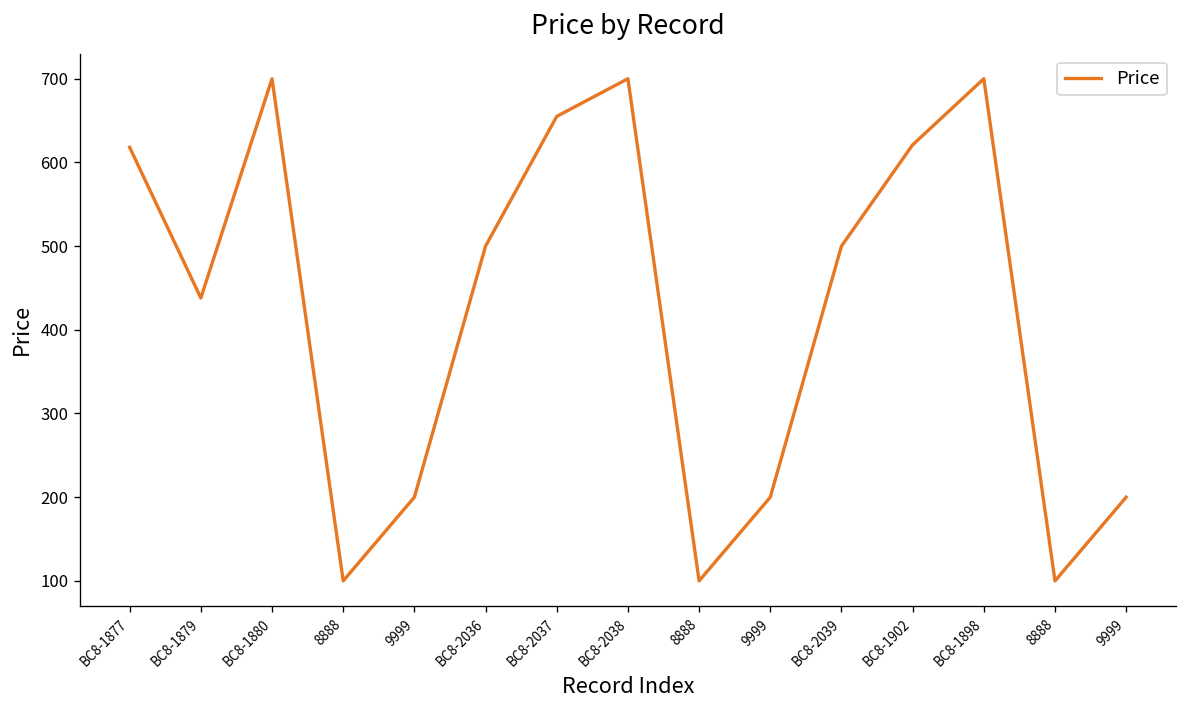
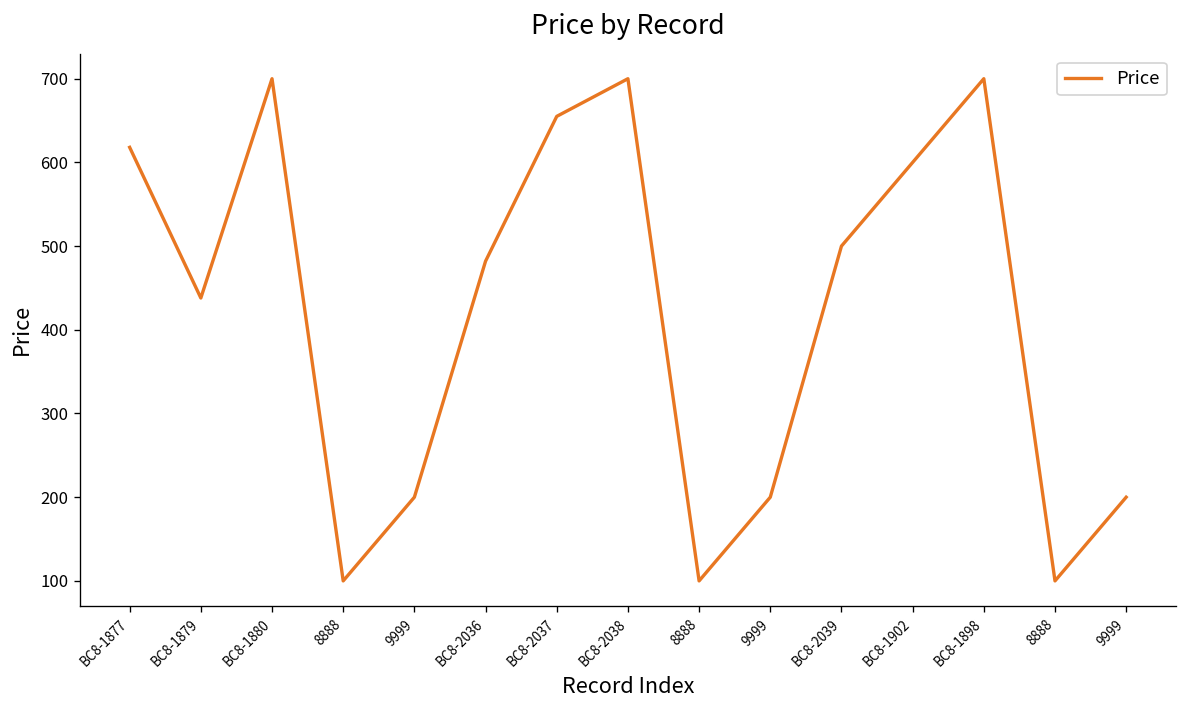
BC8-2036: 500 -> 480
BC8-1902: 620 -> 600
